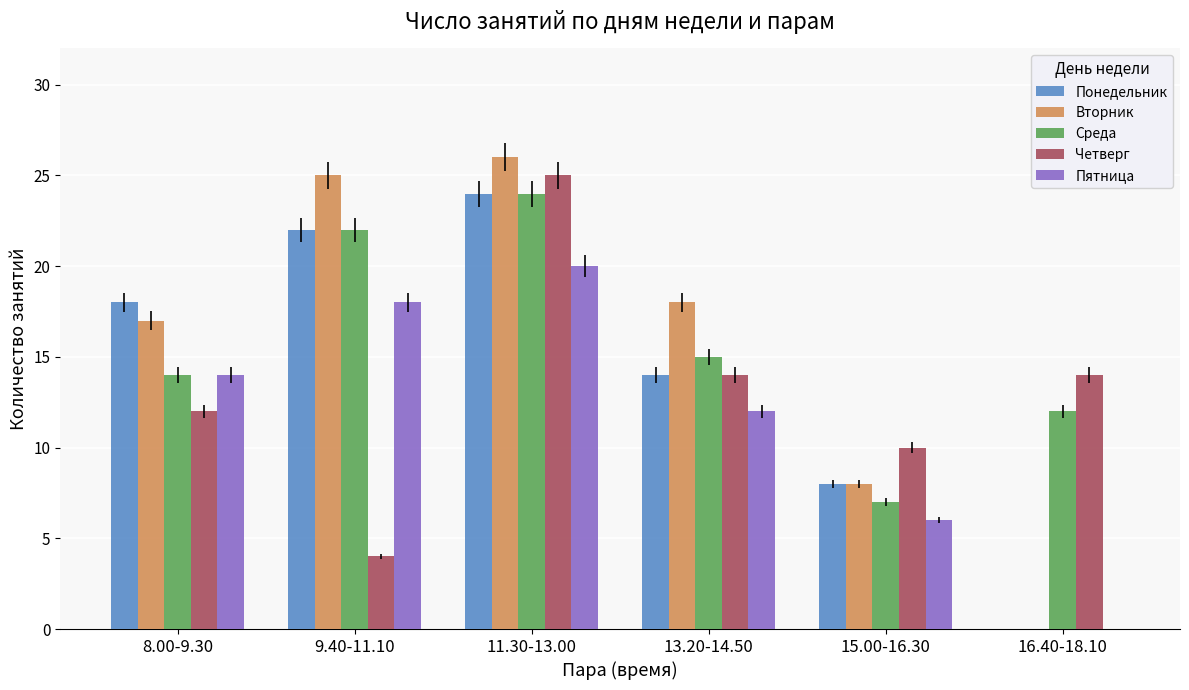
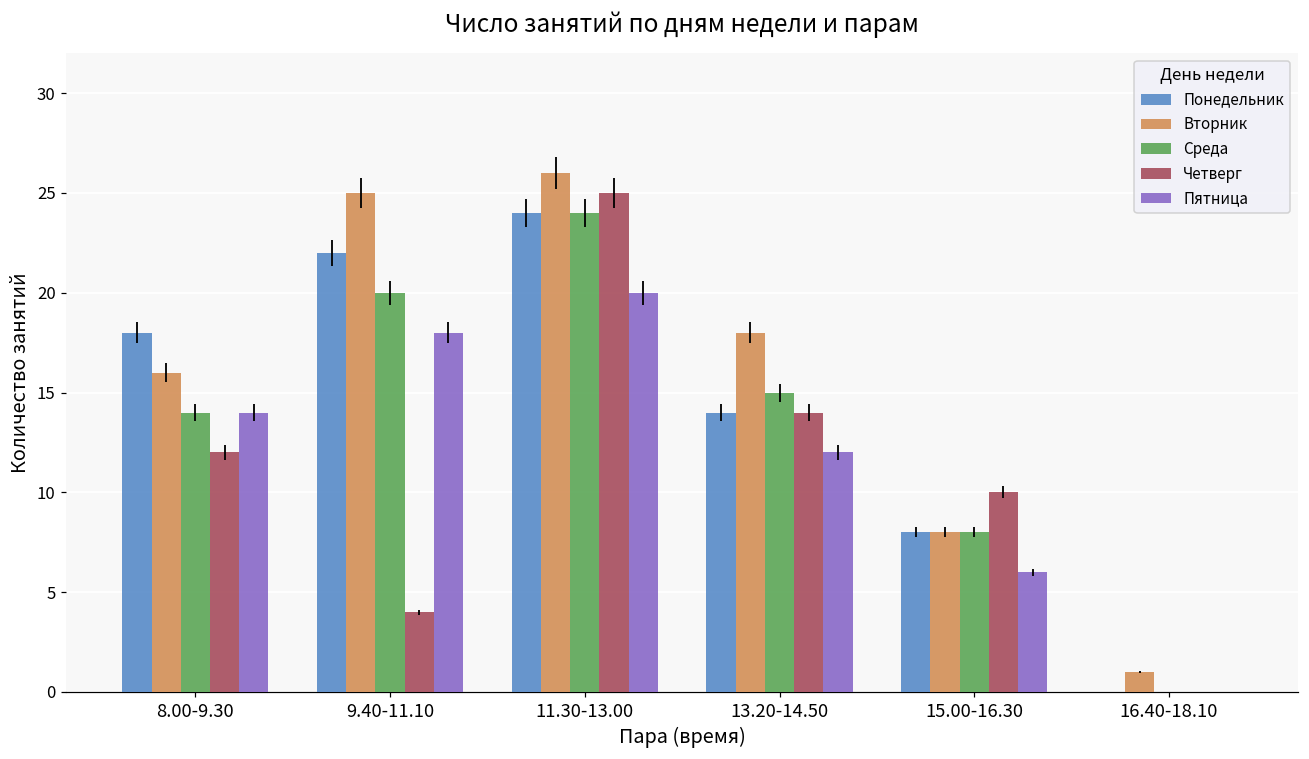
Вторник, 8.00-9.30: 17 -> 16
Среда, 9.40-11.10: 22 -> 20
Среда, 15.00-16.30: 7 -> 8
Вторник, 16.40-18.10: 0 -> 1
Среда, 16.40-18.10: 12 -> 0
Четверг, 16.40-18.10: 14 -> 0
